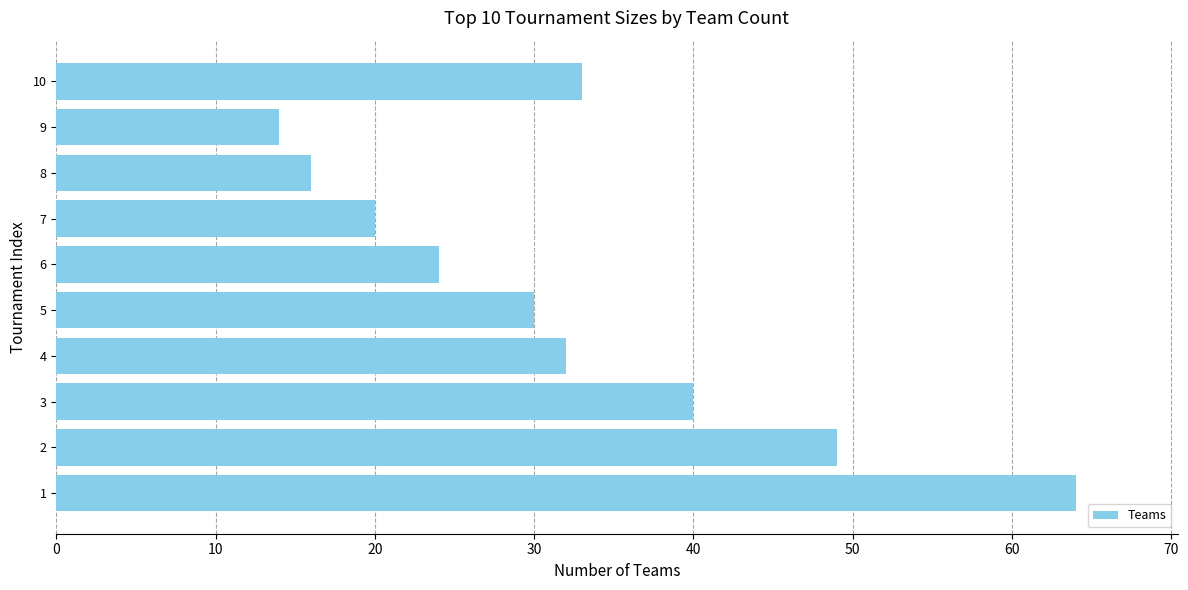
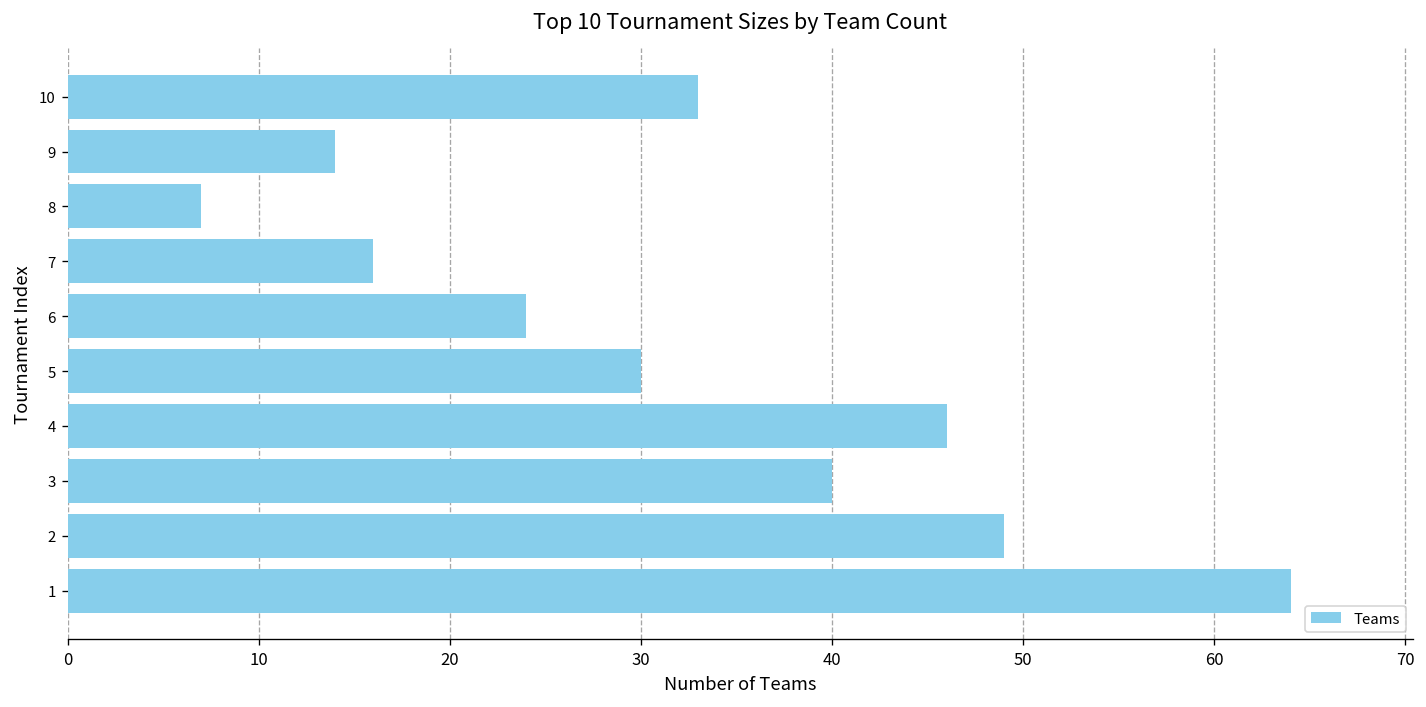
8: 16 -> 7
7: 20 -> 16
4: 32 -> 46
